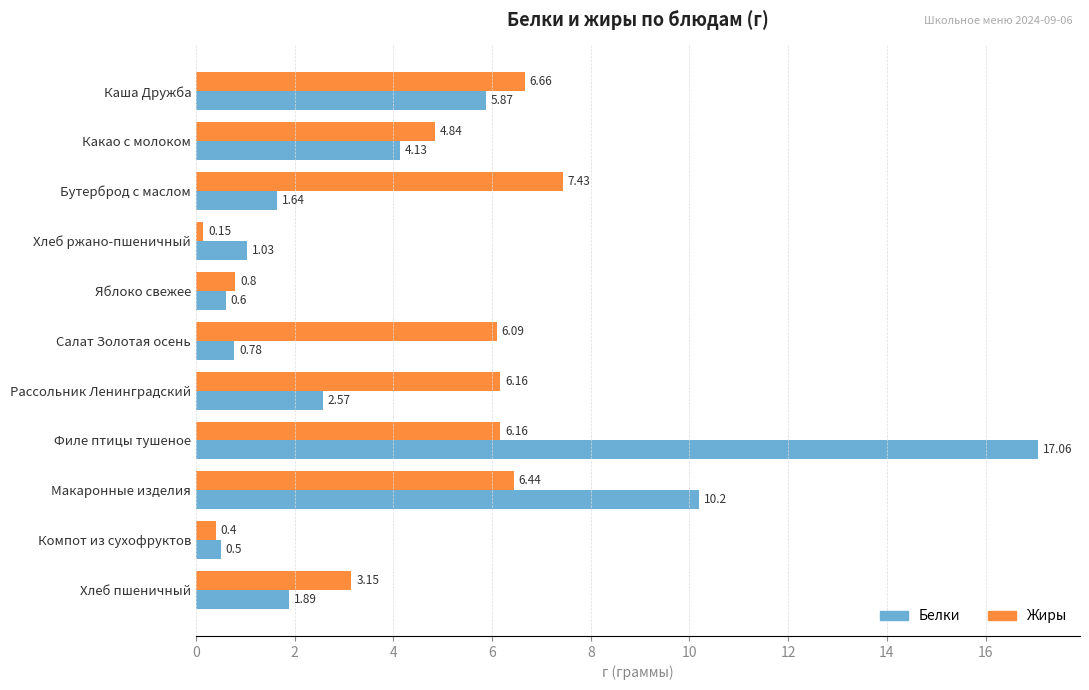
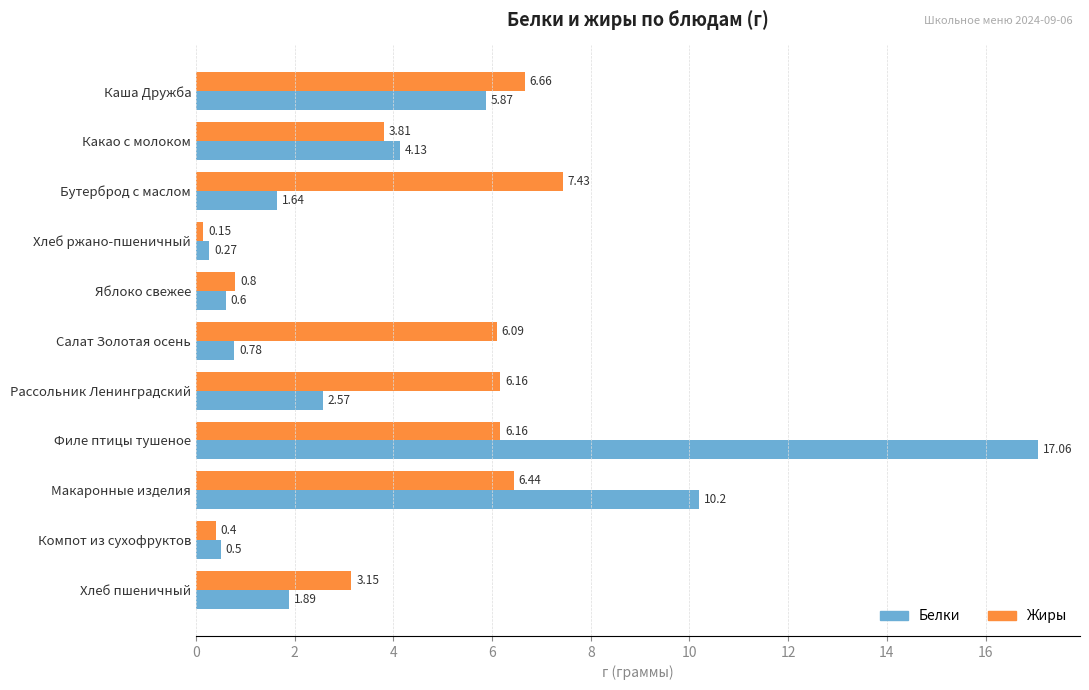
Жиры, Какао с молоком: 4.84 -> 3.81
Белки, Хлеб ржано-пшеничный: 1.03 -> 0.27
